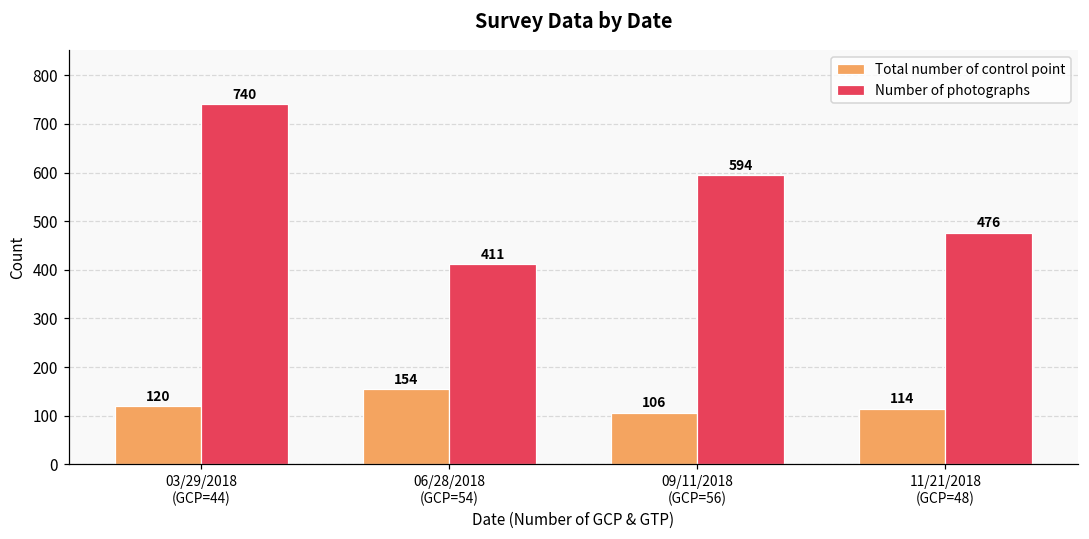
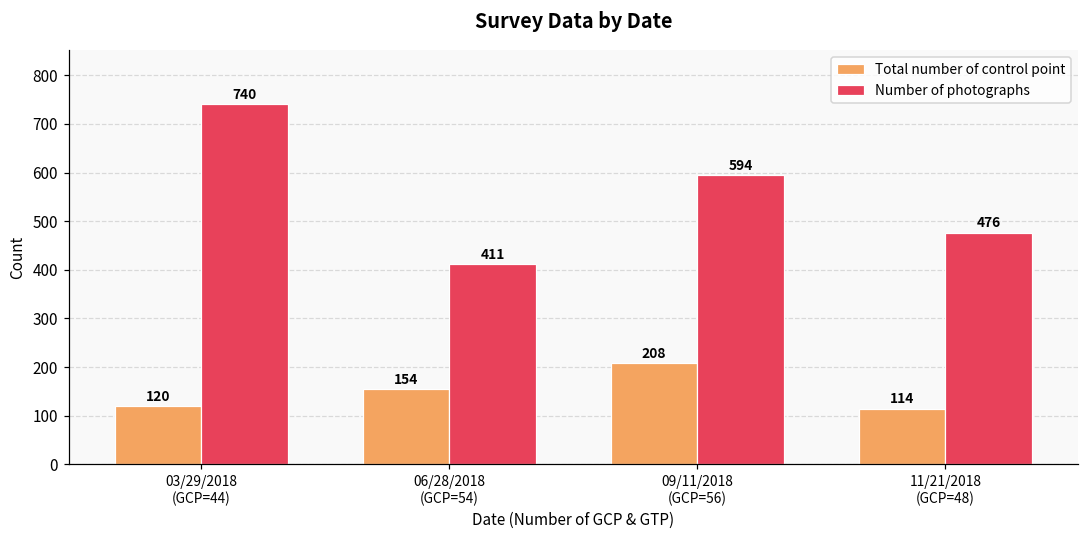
Total number of control point, 09/11/2018 (GCP=56): 106 -> 208
